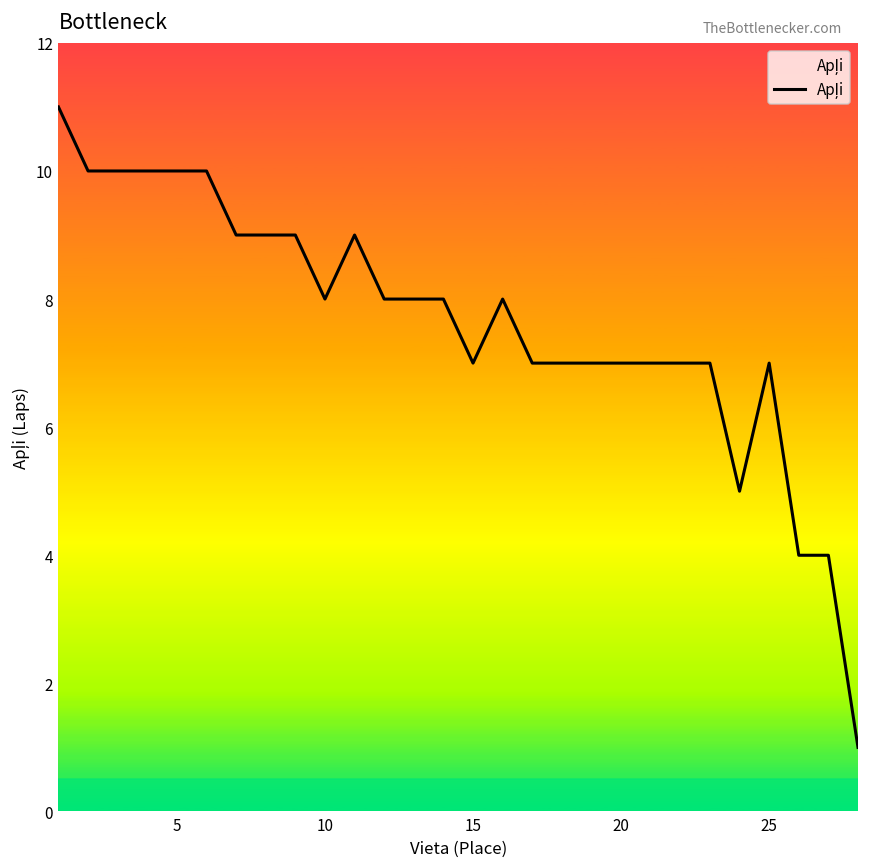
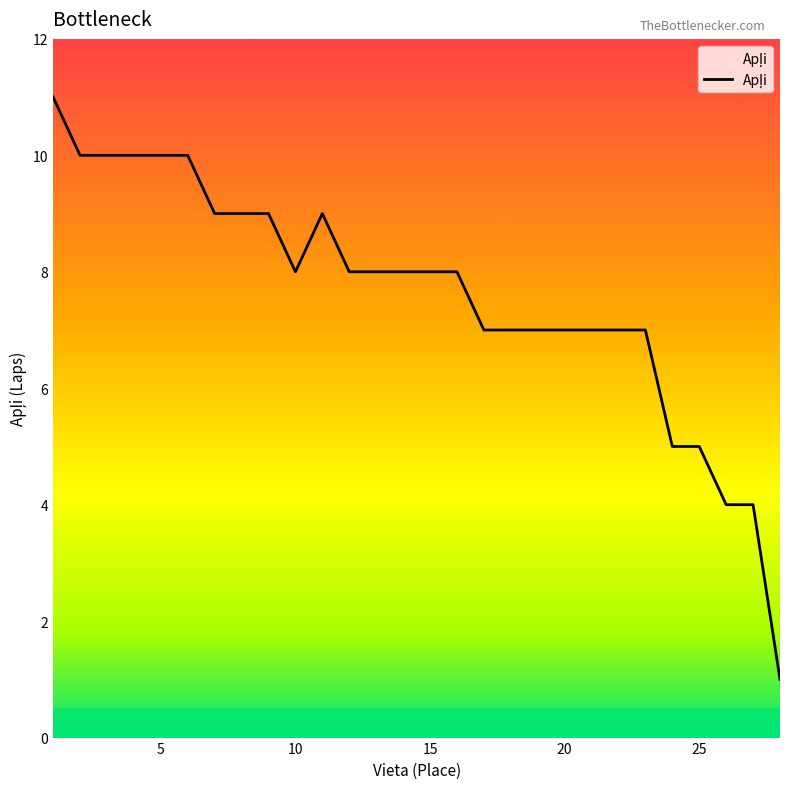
15: 7 -> 8
25: 7 -> 5
